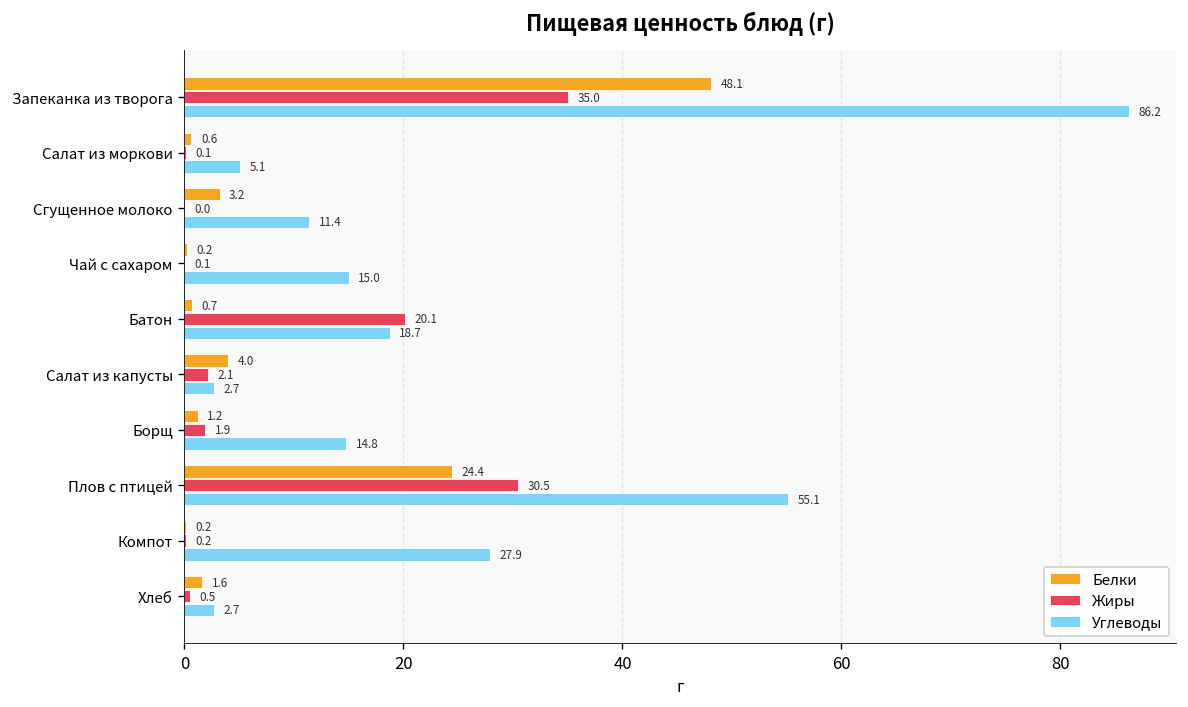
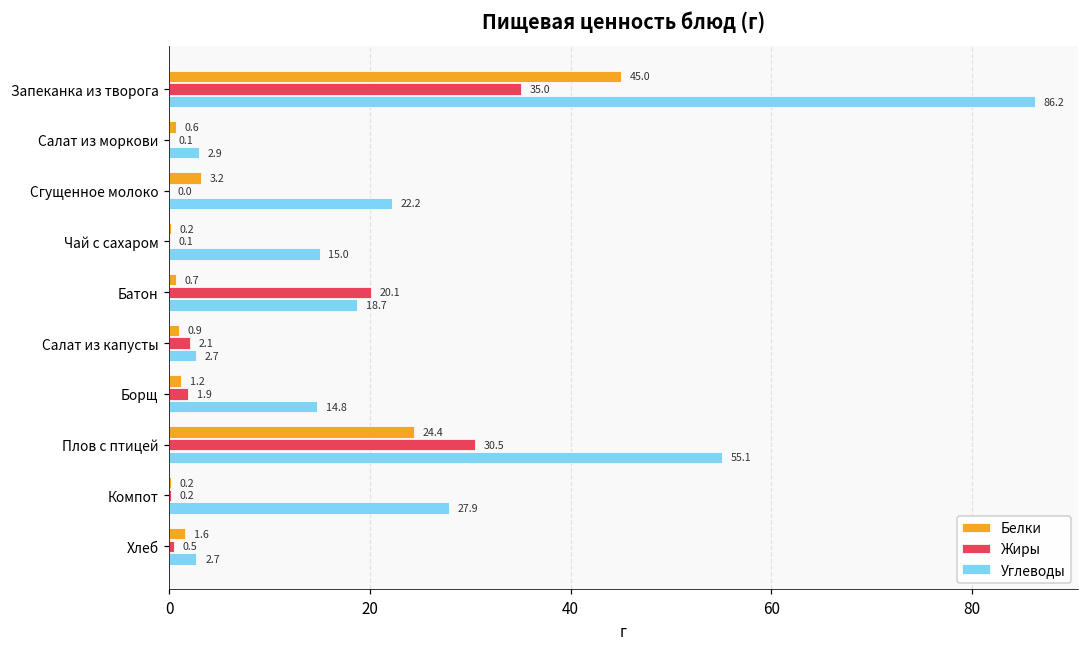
Белки, Запеканка из творога: 48.1 -> 45.0
Углеводы, Салат из моркови: 5.1 -> 2.9
Углеводы, Сгущенное молоко: 11.4 -> 22.2
Белки, Салат из капусты: 4.0 -> 0.9
